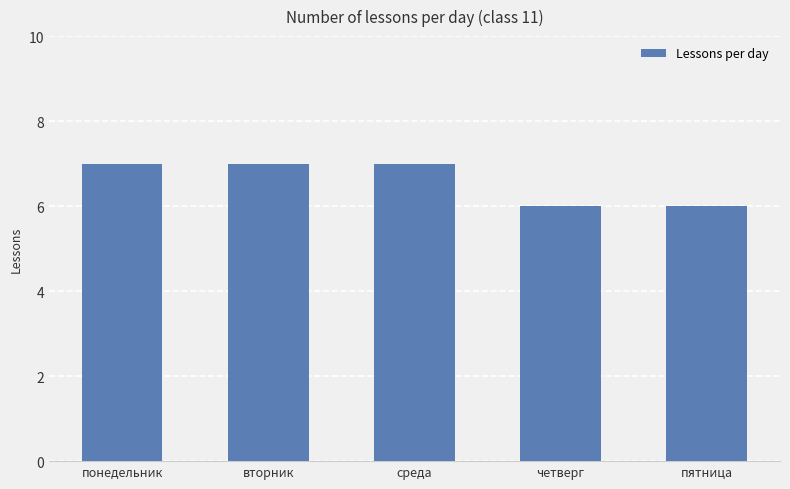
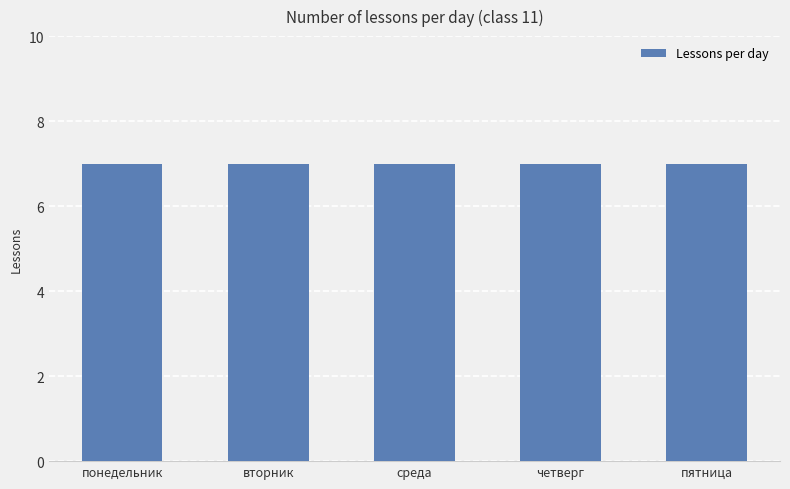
четверг: 6 -> 7
пятница: 6 -> 7
